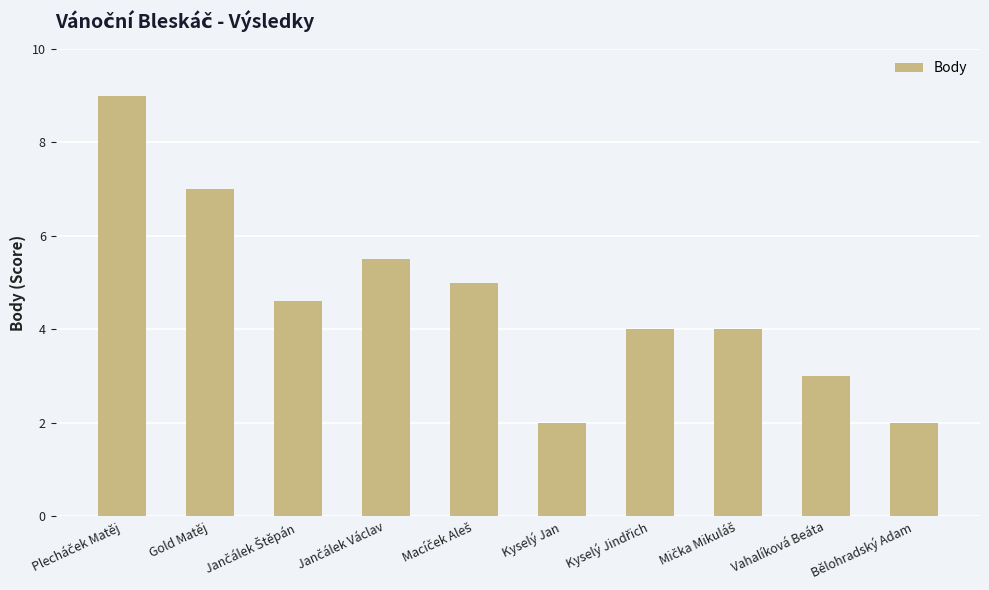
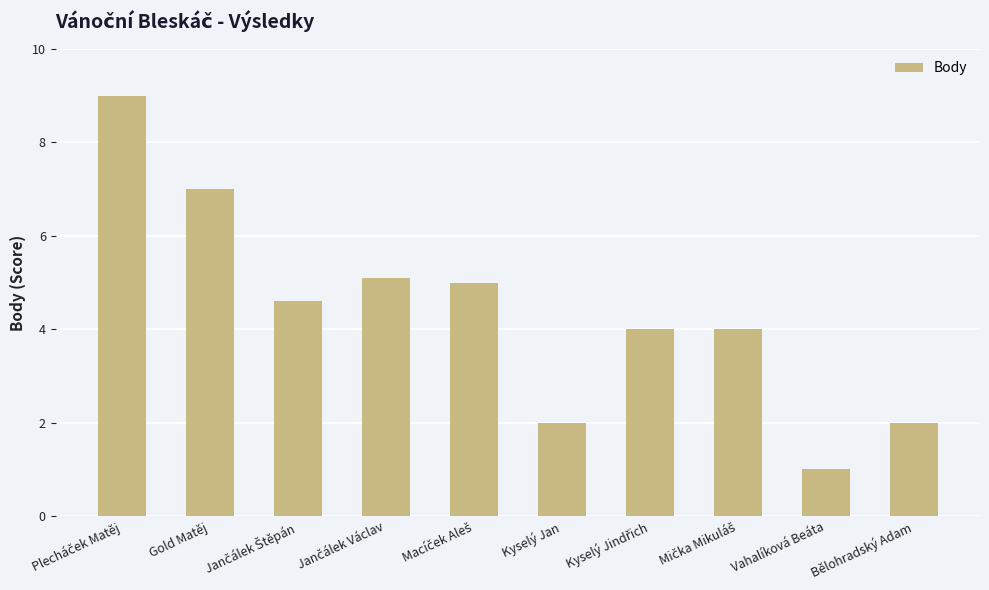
Jančálek Václav: 5.5 -> 5.1
Vahalíková Beáta: 3 -> 1
